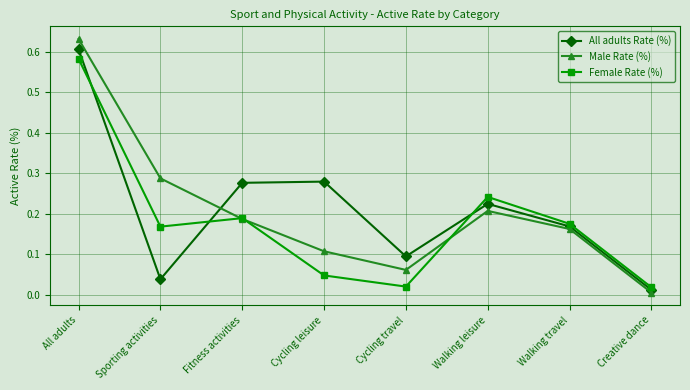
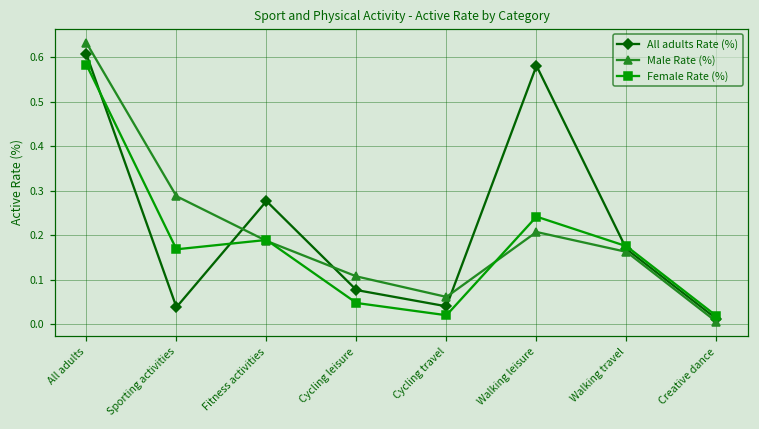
All adults Rate (%), Cycling leisure: 0.28 -> 0.08
All adults Rate (%), Cycling travel: 0.10 -> 0.04
All adults Rate (%), Walking leisure: 0.22 -> 0.58
